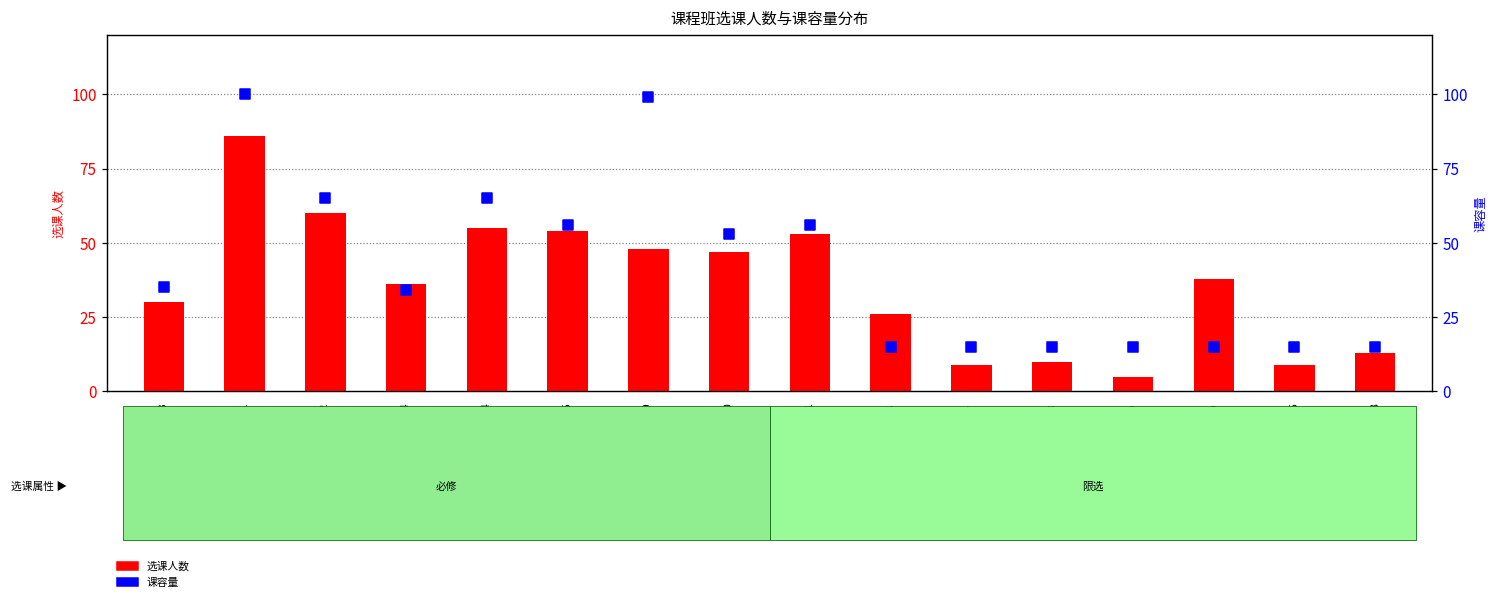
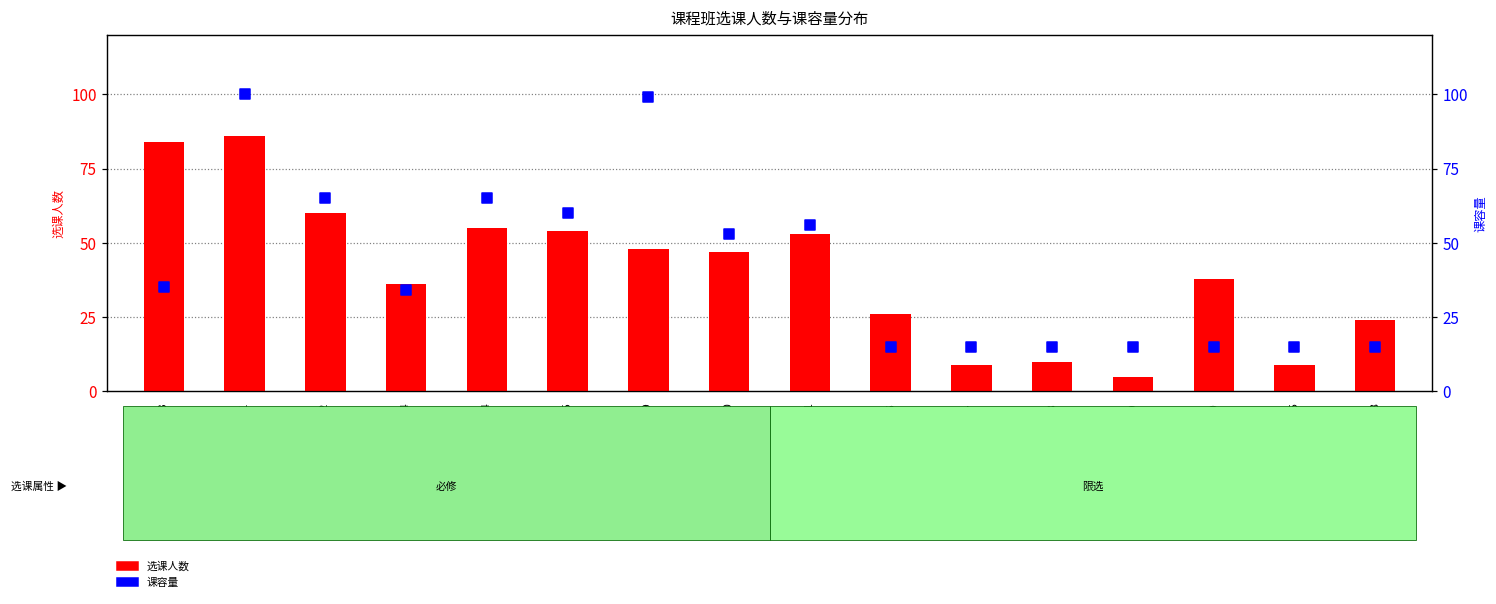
选课人数, APCH203: 30 -> 84
选课人数, CHE128: 13 -> 24
课容量, APCH305: 56 -> 60
